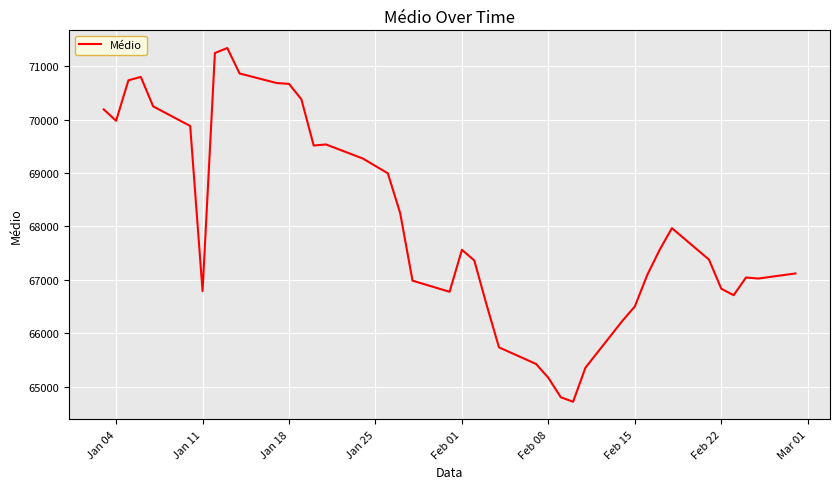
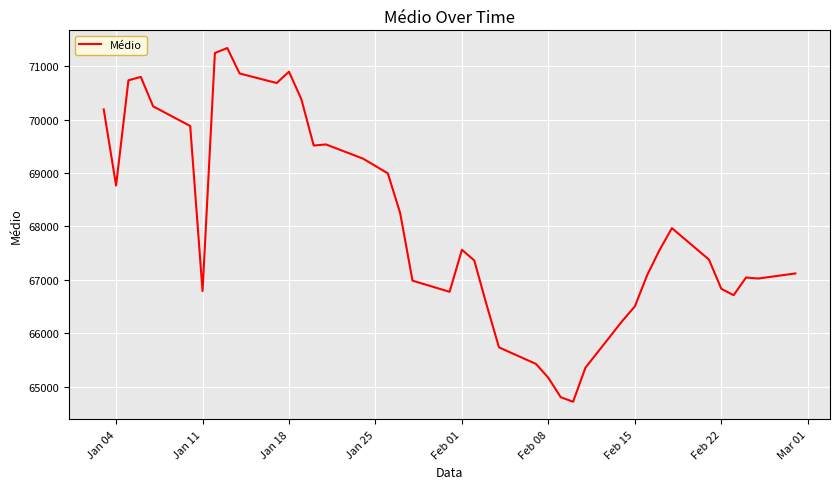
Jan 04: 70000 -> 68800
Jan 18: 70700 -> 70900
